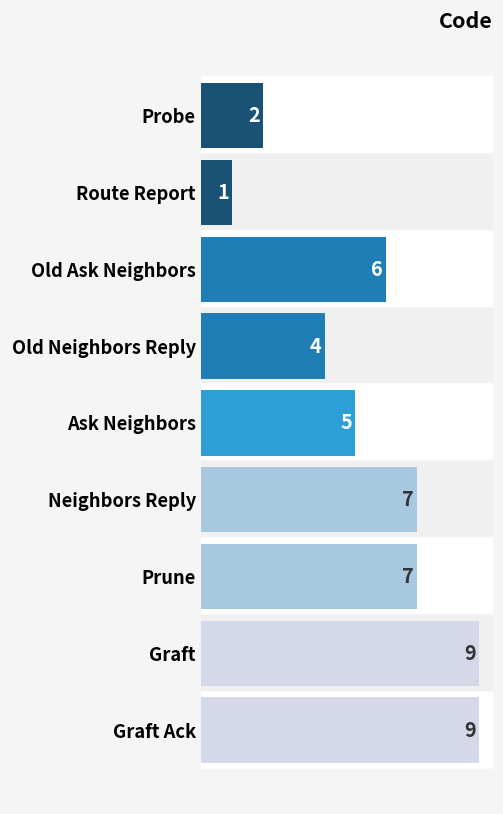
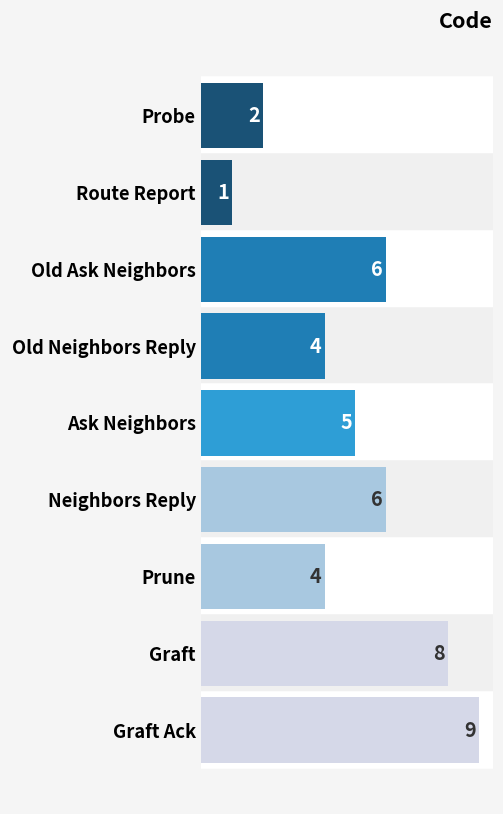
Neighbors Reply: 7 -> 6
Prune: 7 -> 4
Graft: 9 -> 8
